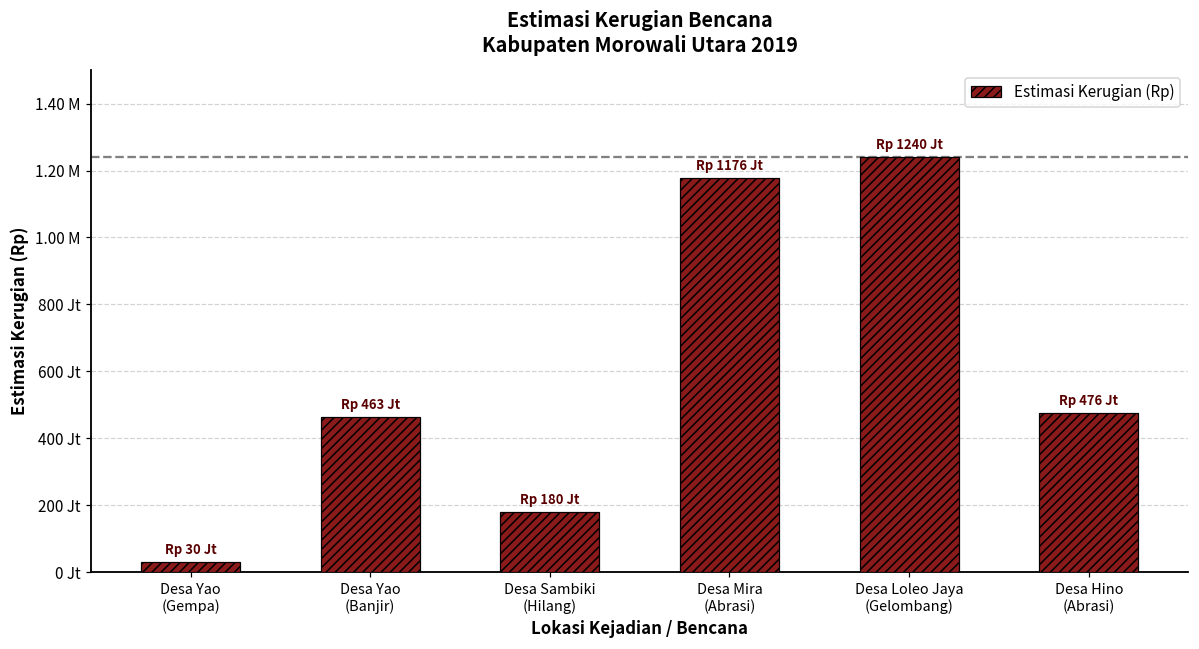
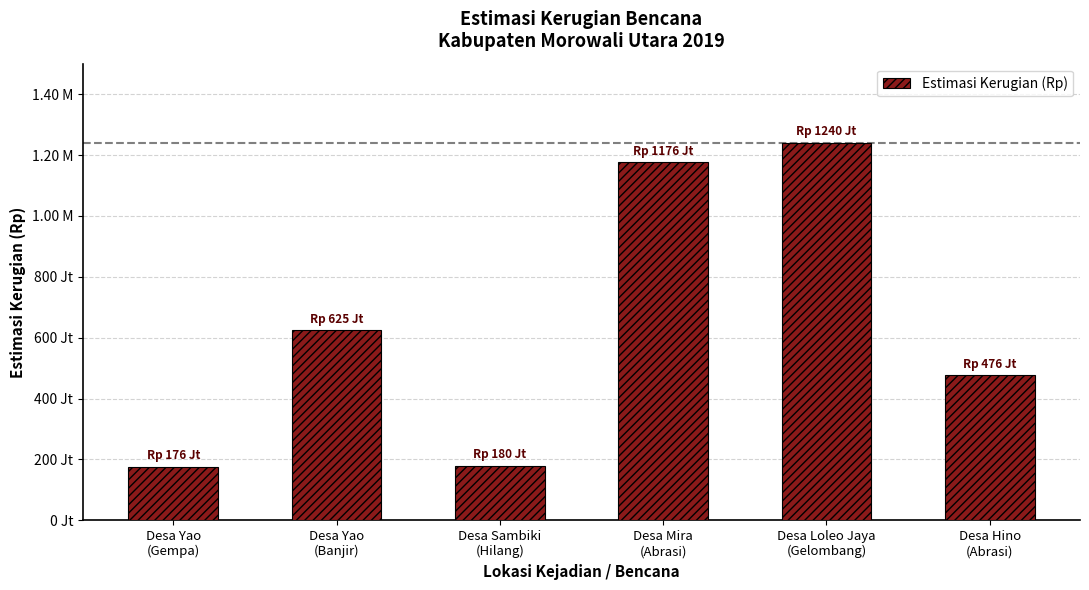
Desa Yao (Gempa): 30 -> 176
Desa Yao (Banjir): 463 -> 625
